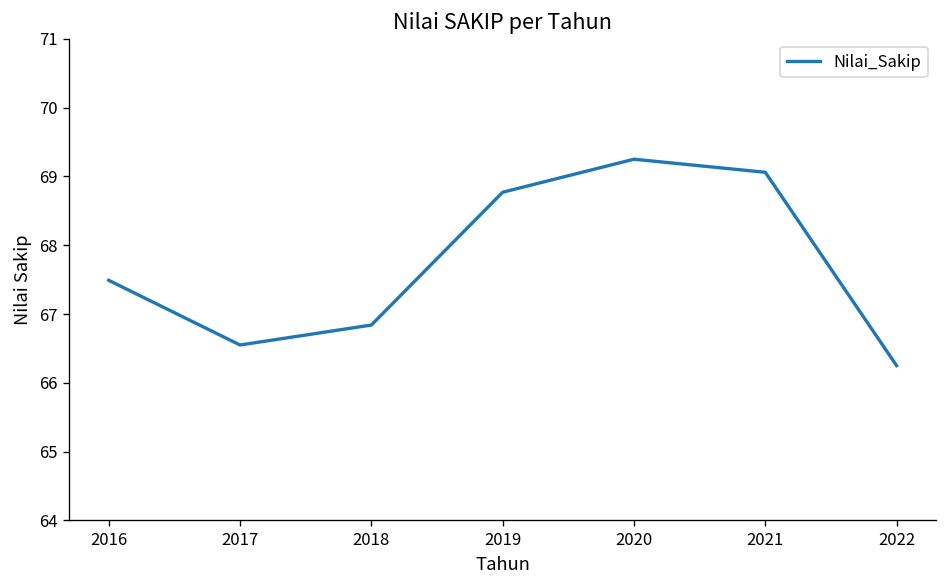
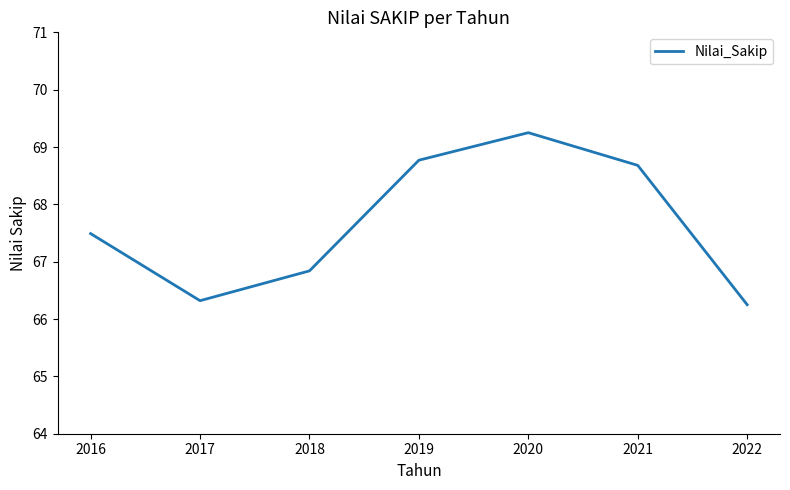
2017: 66.6 -> 66.3
2021: 69.1 -> 68.7
